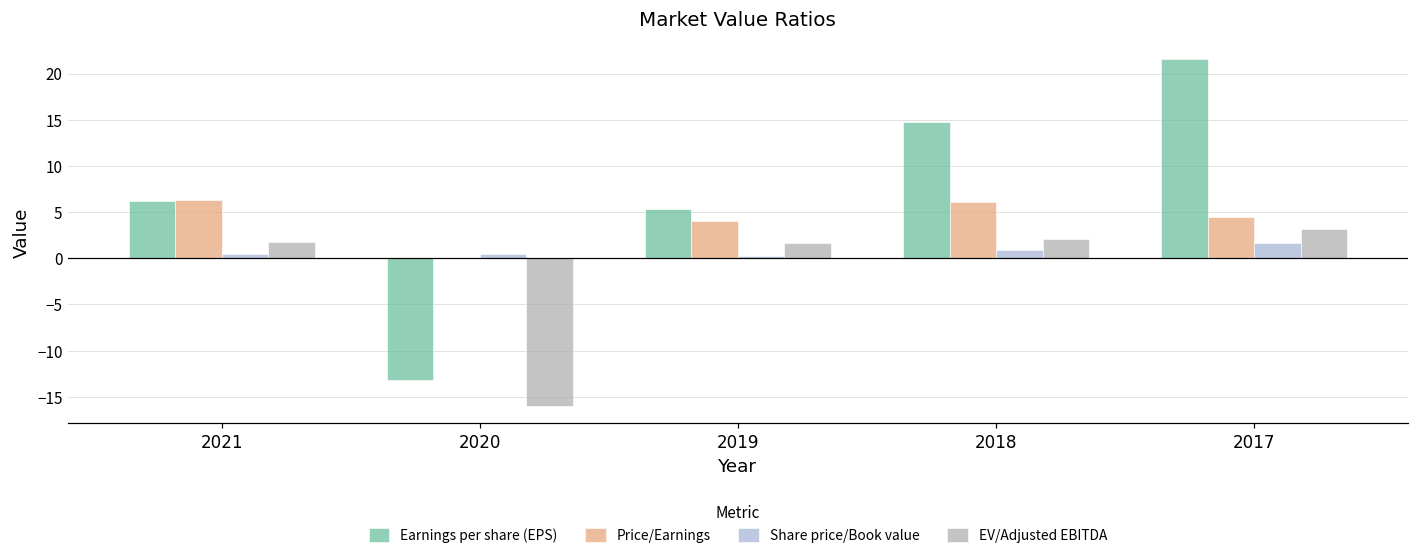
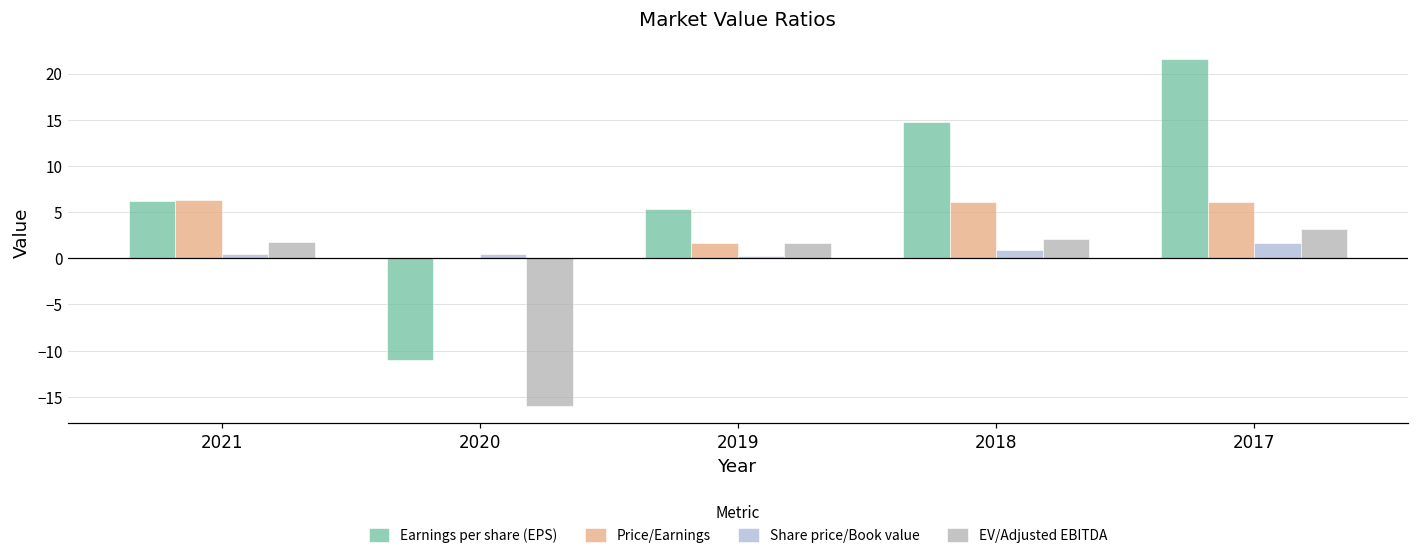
Earnings per share (EPS), 2020: -13 -> -11
Price/Earnings, 2019: 4 -> 2
Price/Earnings, 2017: 4 -> 6
